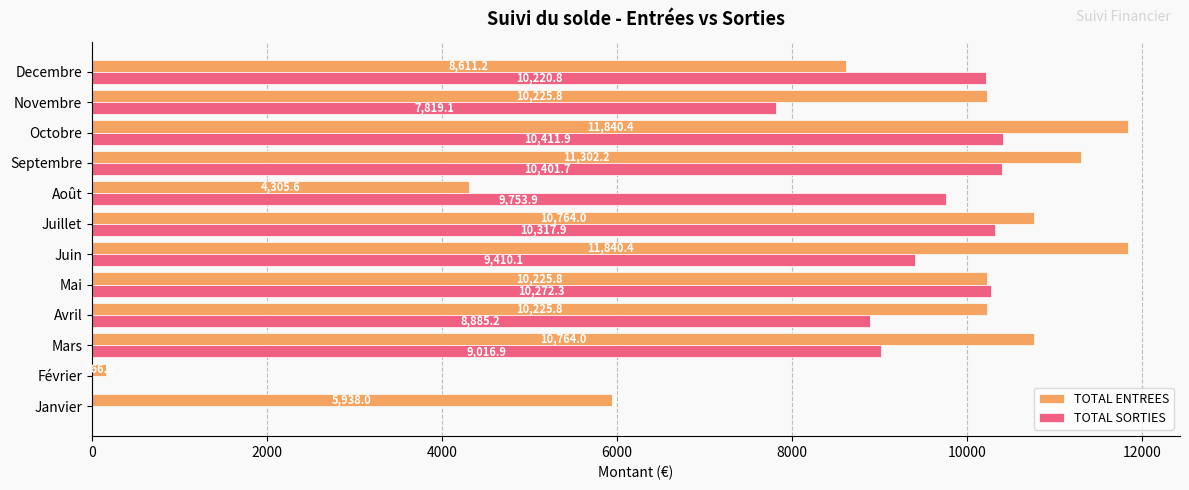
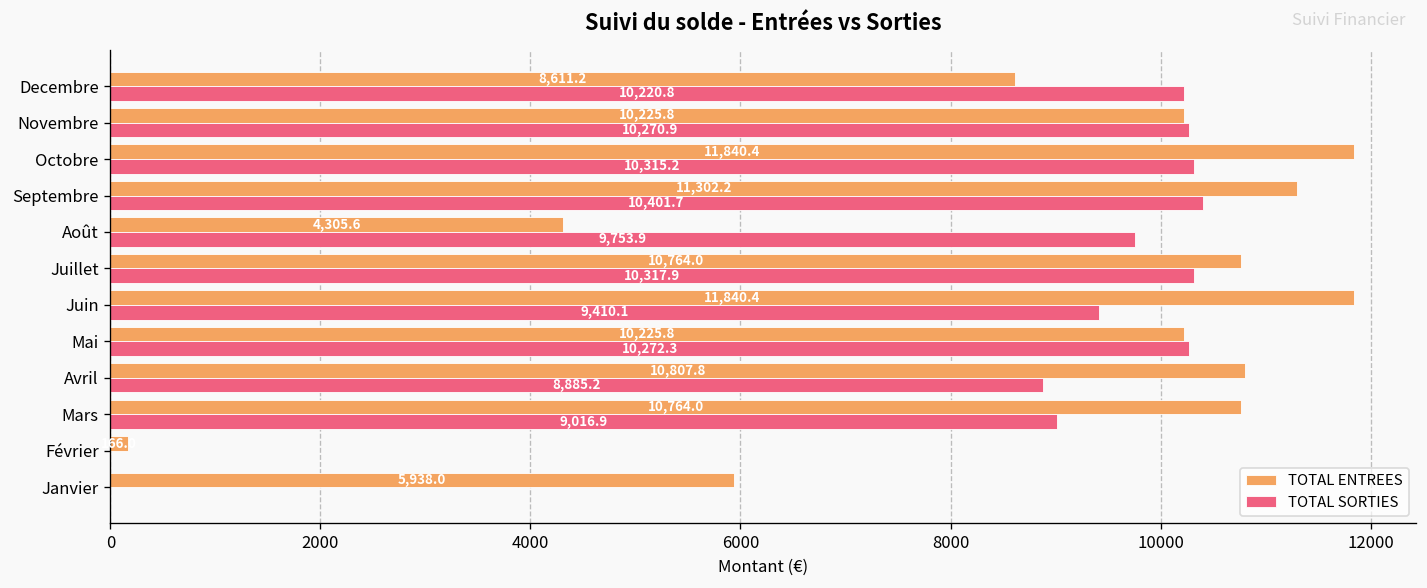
TOTAL SORTIES, Novembre: 7,819.1 -> 10,270.9
TOTAL SORTIES, Octobre: 10,411.9 -> 10,315.2
TOTAL ENTREES, Avril: 10,225.8 -> 10,807.8
